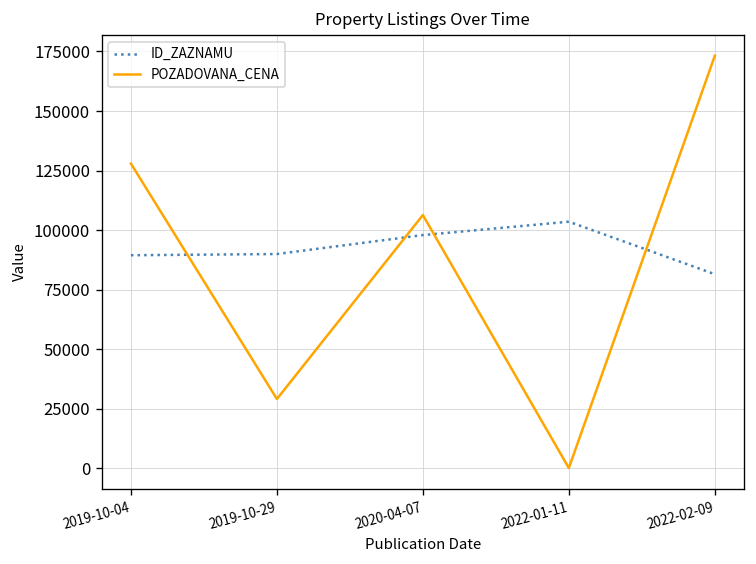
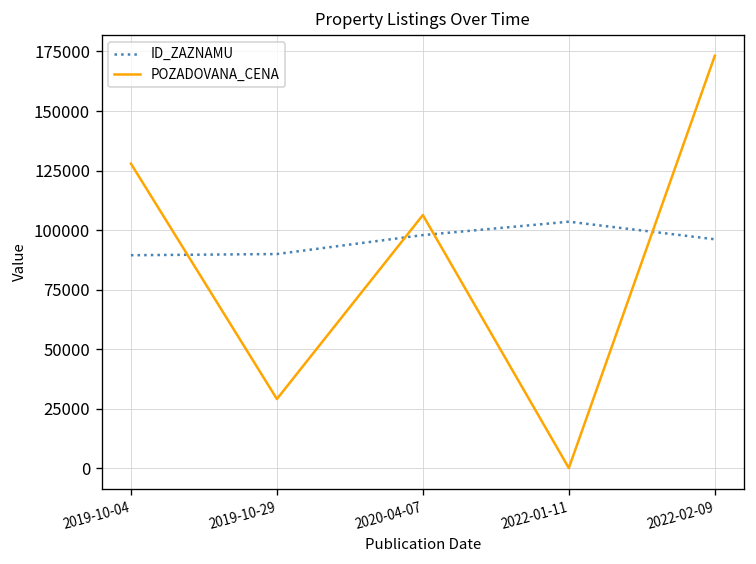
ID_ZAZNAMU, 2022-02-09: 82000 -> 96000
